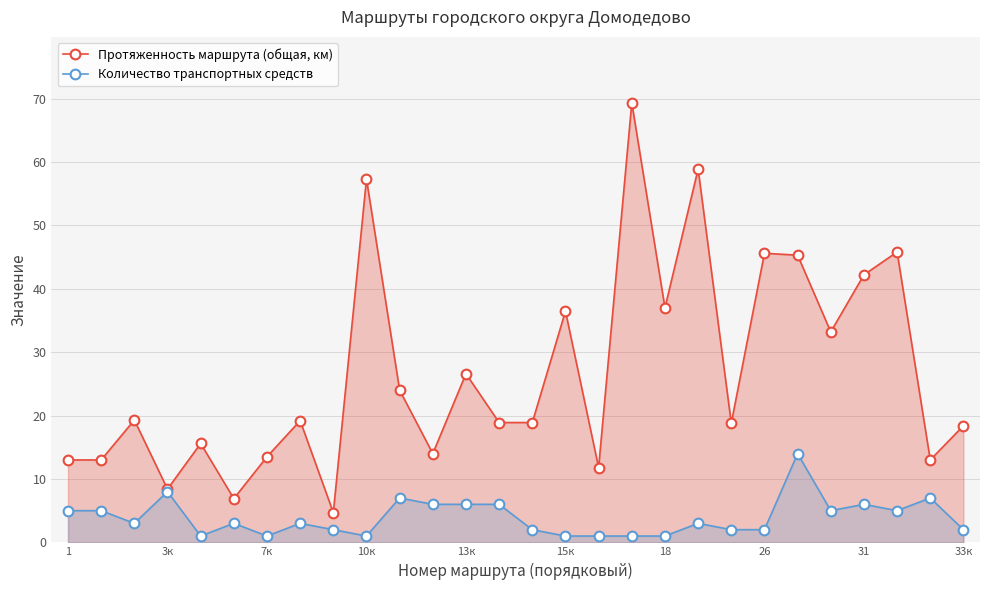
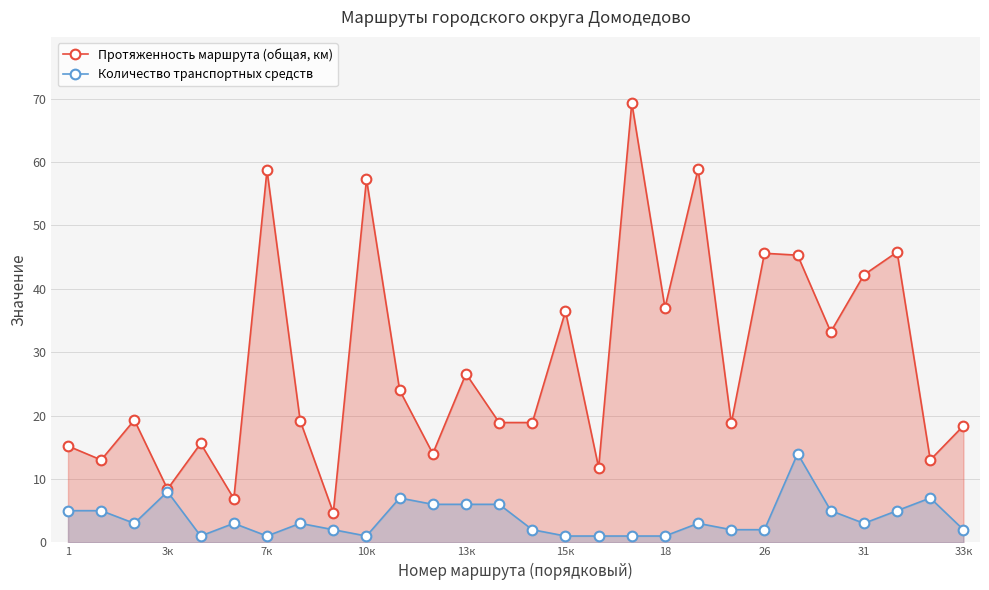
Протяженность маршрута (общая, км), 1: 13 -> 15
Протяженность маршрута (общая, км), 7к: 14 -> 59
Количество транспортных средств, 31: 6 -> 3
